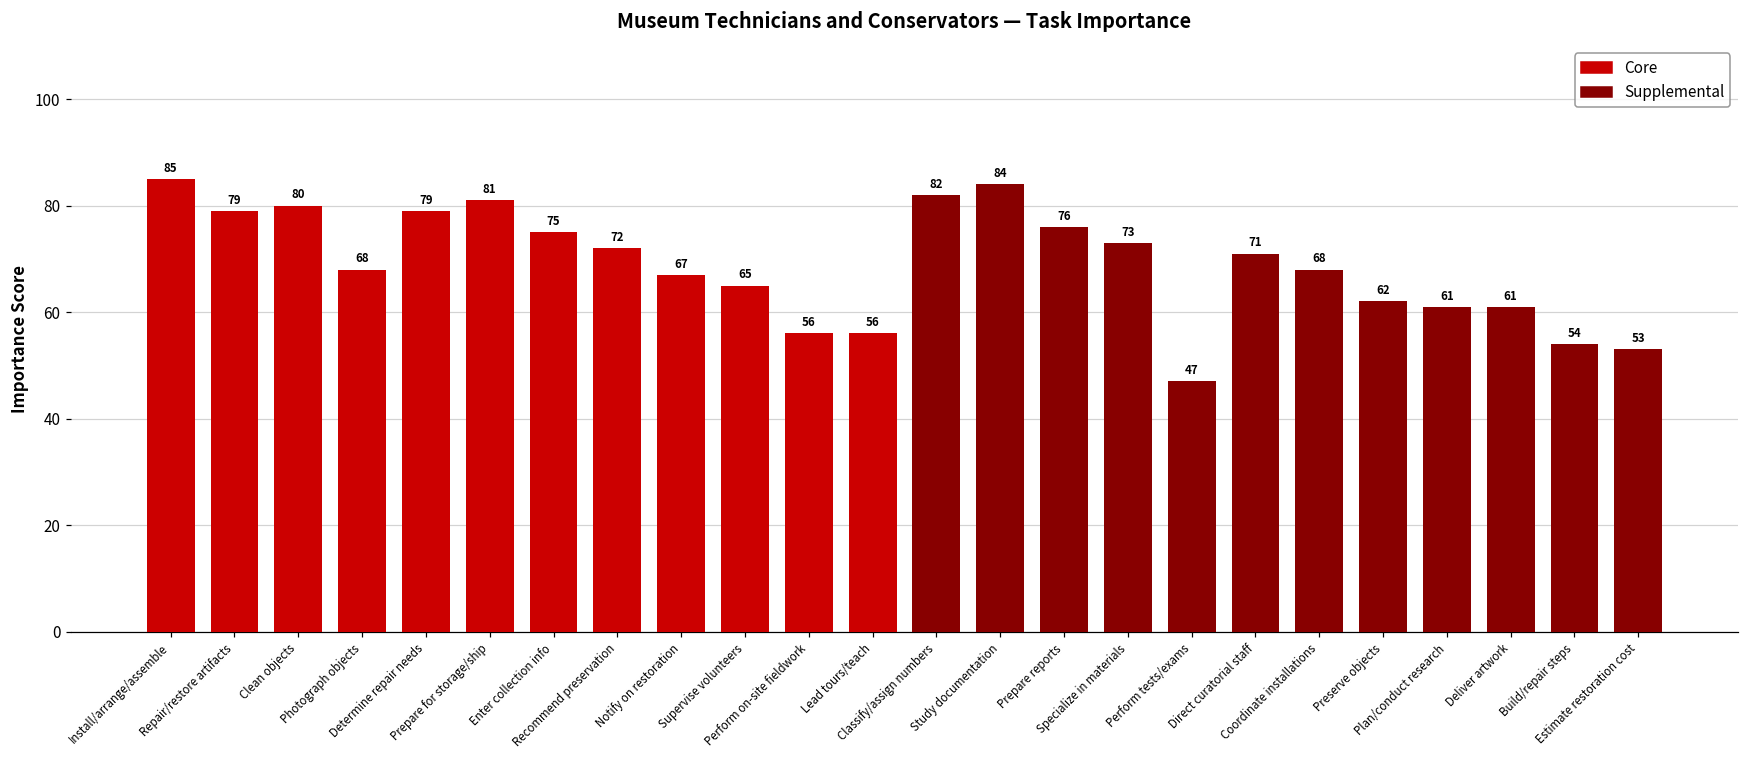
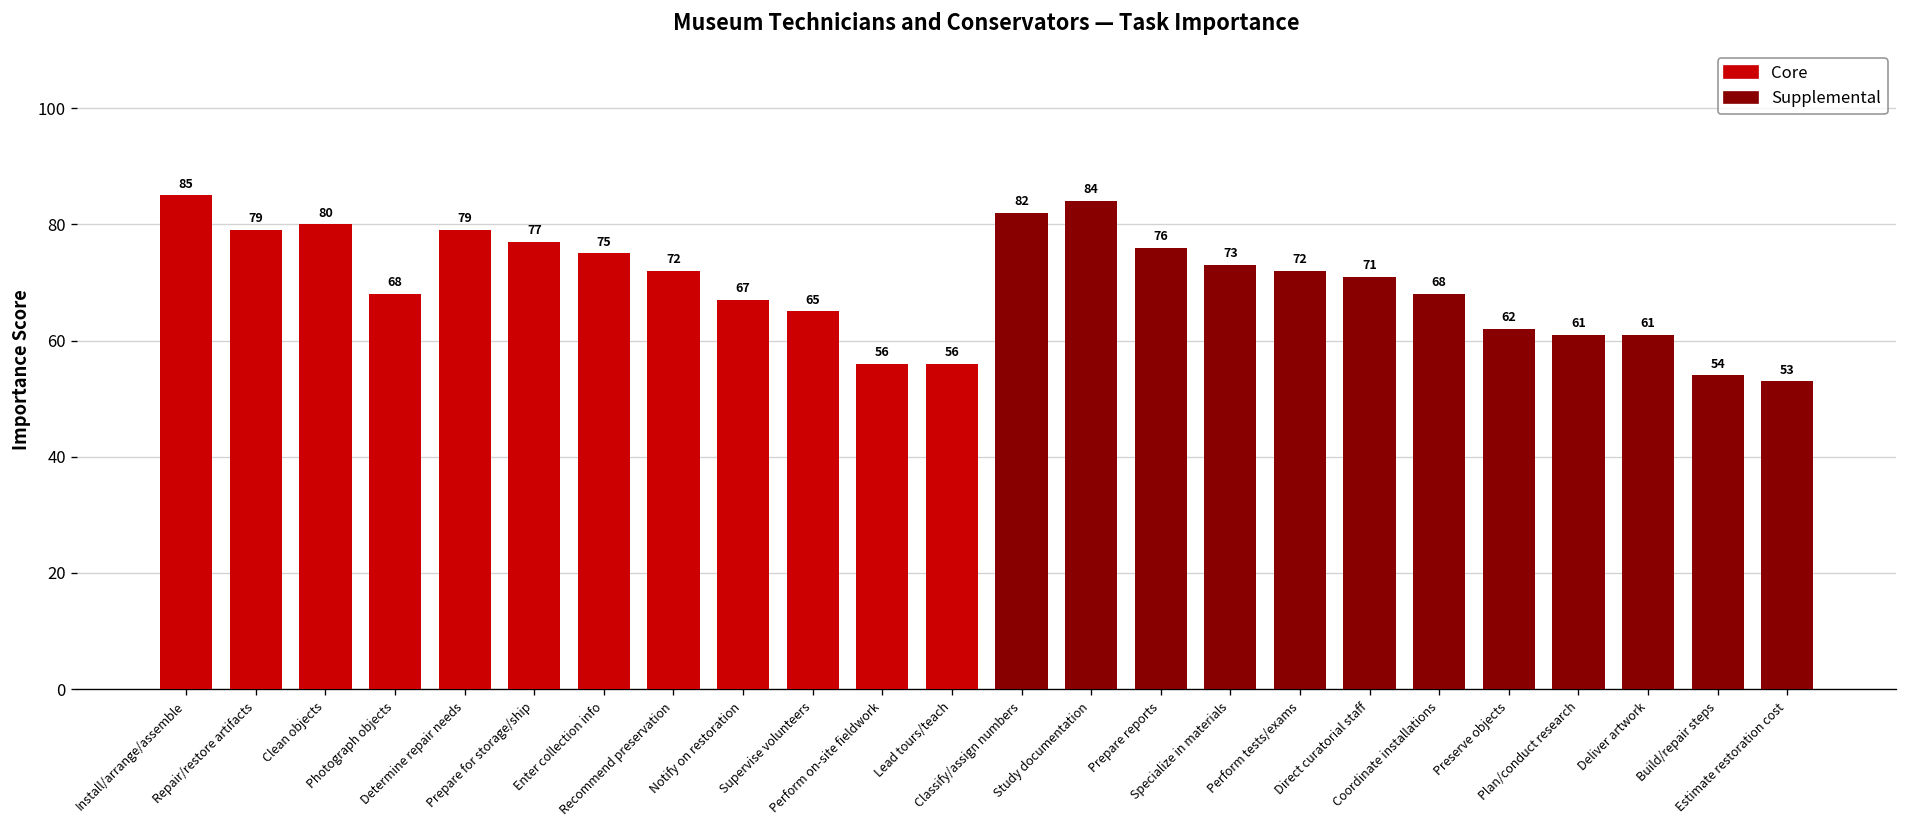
Prepare for storage/ship: 81 -> 77
Perform tests/exams: 47 -> 72
